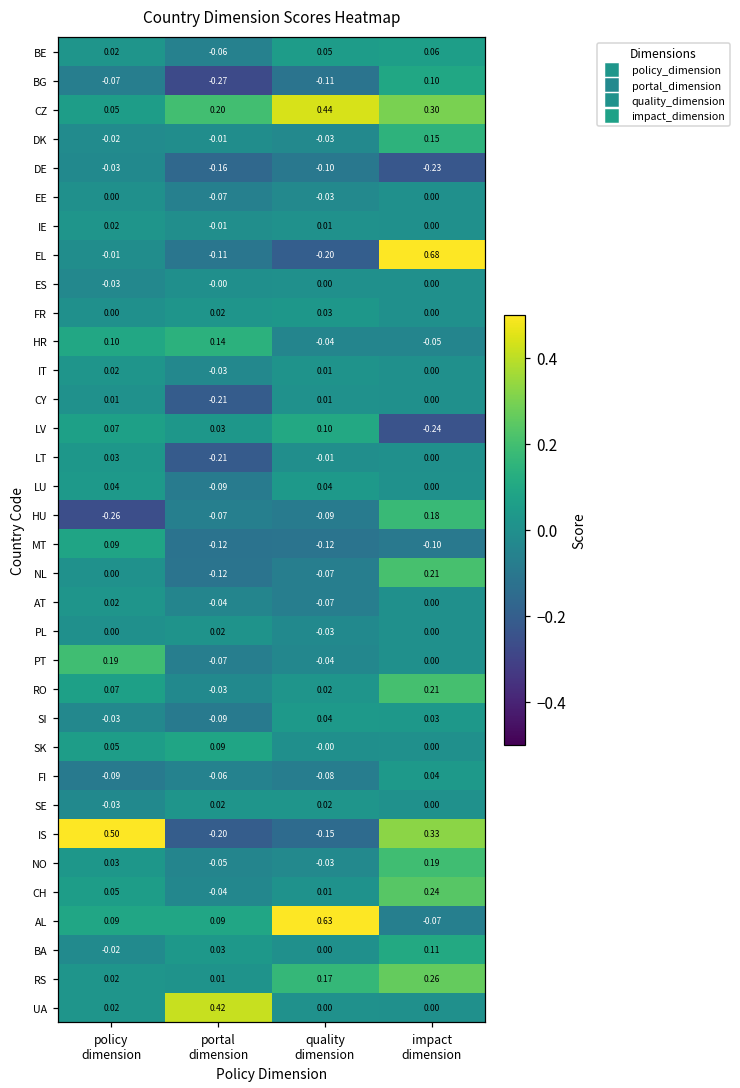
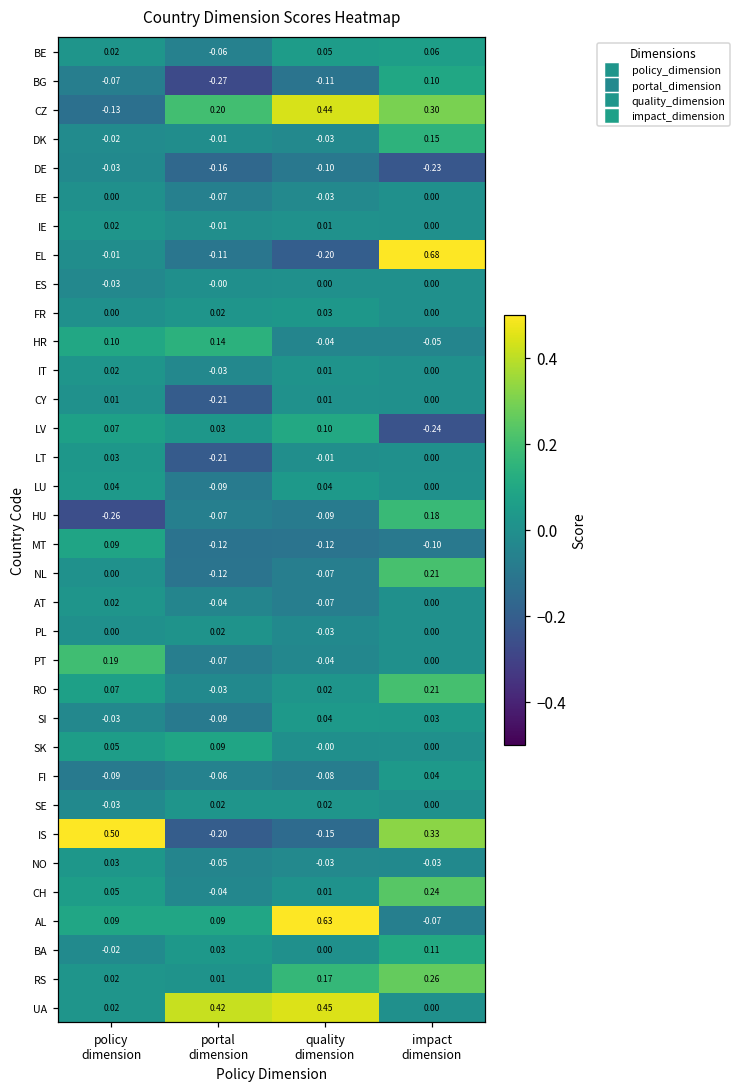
CZ, policy dimension: 0.05 -> -0.13
NO, impact dimension: 0.19 -> -0.03
UA, quality dimension: 0.00 -> 0.45
